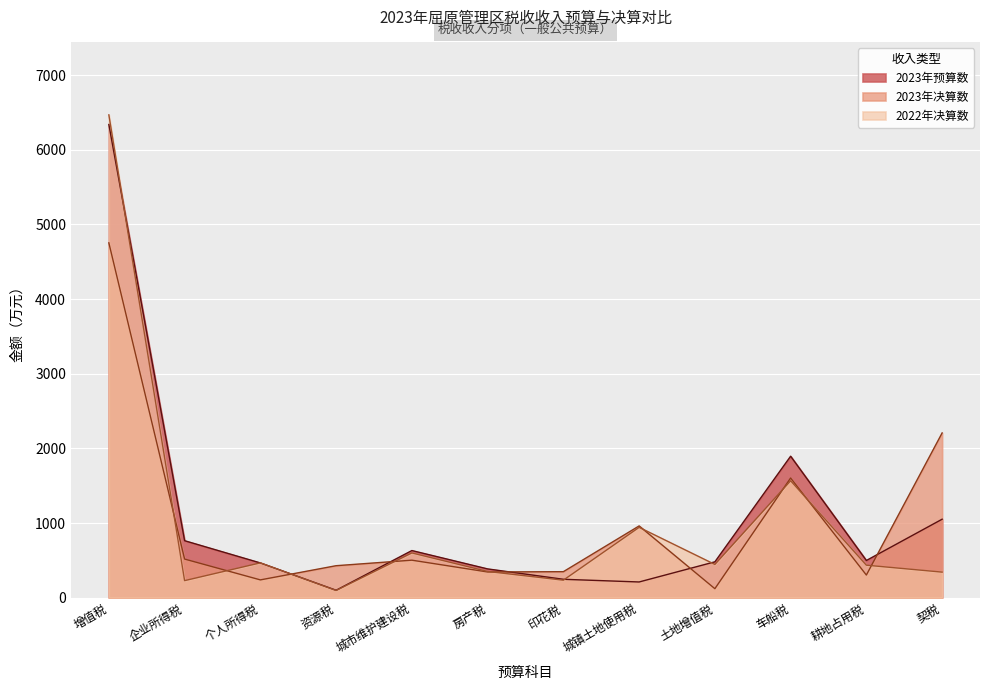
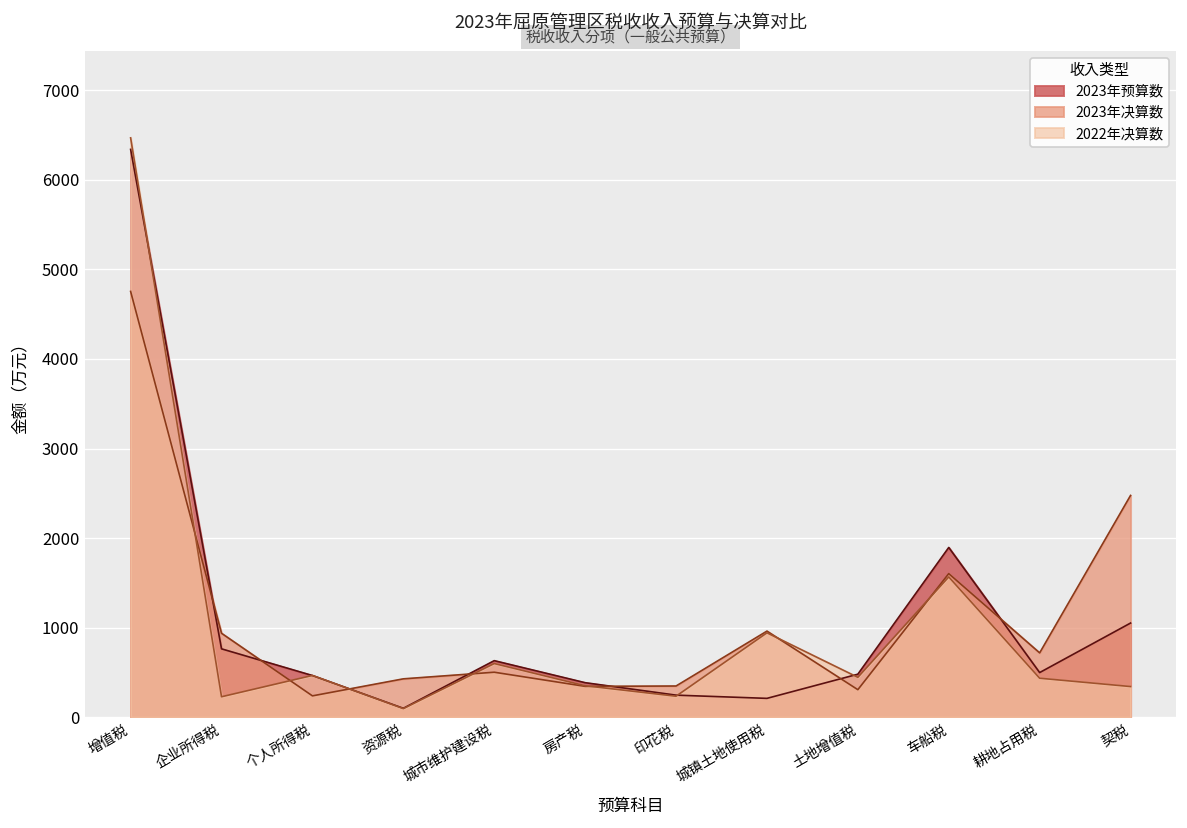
2023年决算数, 企业所得税: 500 -> 900
2023年决算数, 土地增值税: 100 -> 300
2023年决算数, 耕地占用税: 300 -> 700
2023年决算数, 契税: 2200 -> 2500
